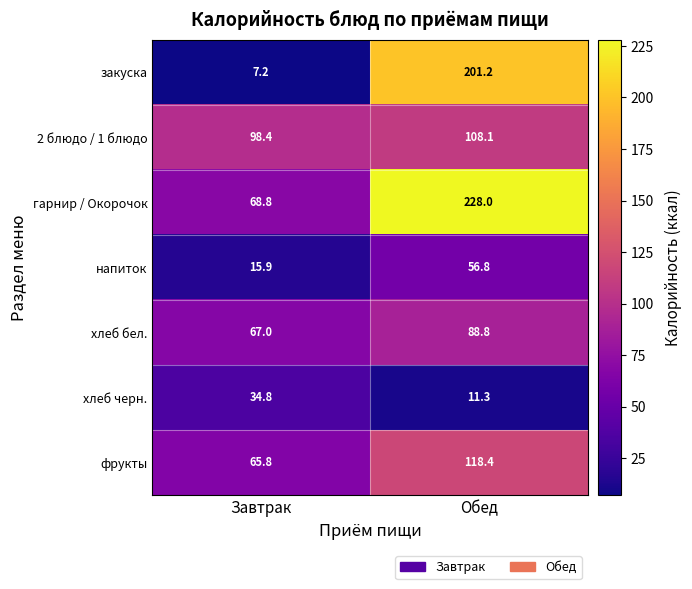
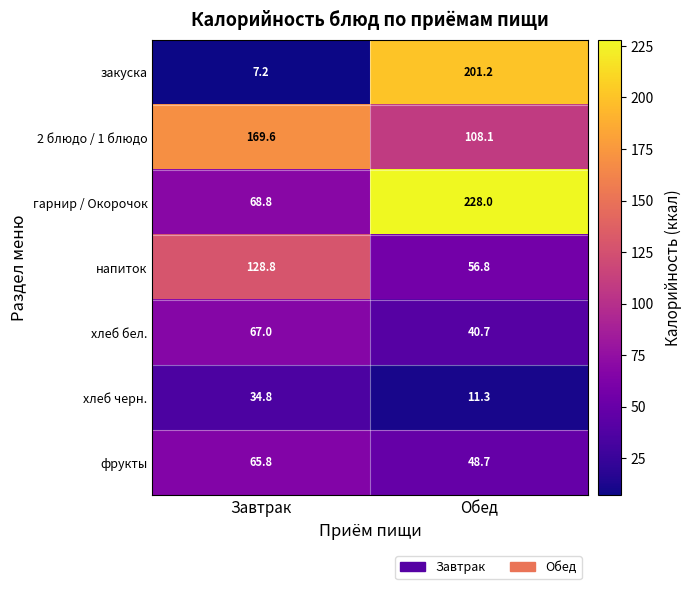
2 блюдо / 1 блюдо, Завтрак: 98.4 -> 169.6
напиток, Завтрак: 15.9 -> 128.8
хлеб бел., Обед: 88.8 -> 40.7
фрукты, Обед: 118.4 -> 48.7
